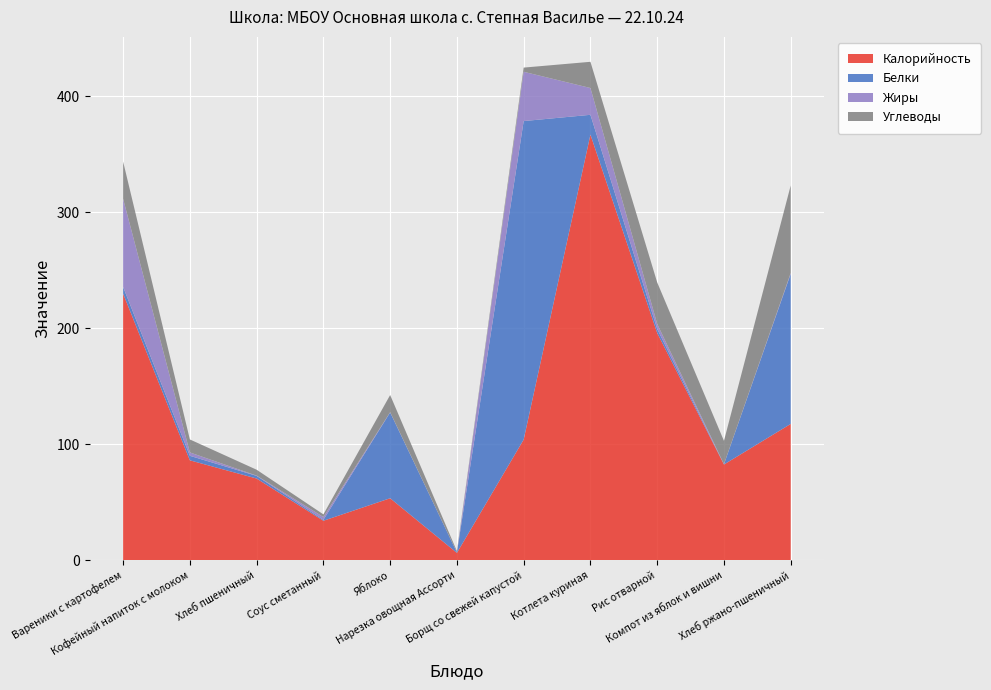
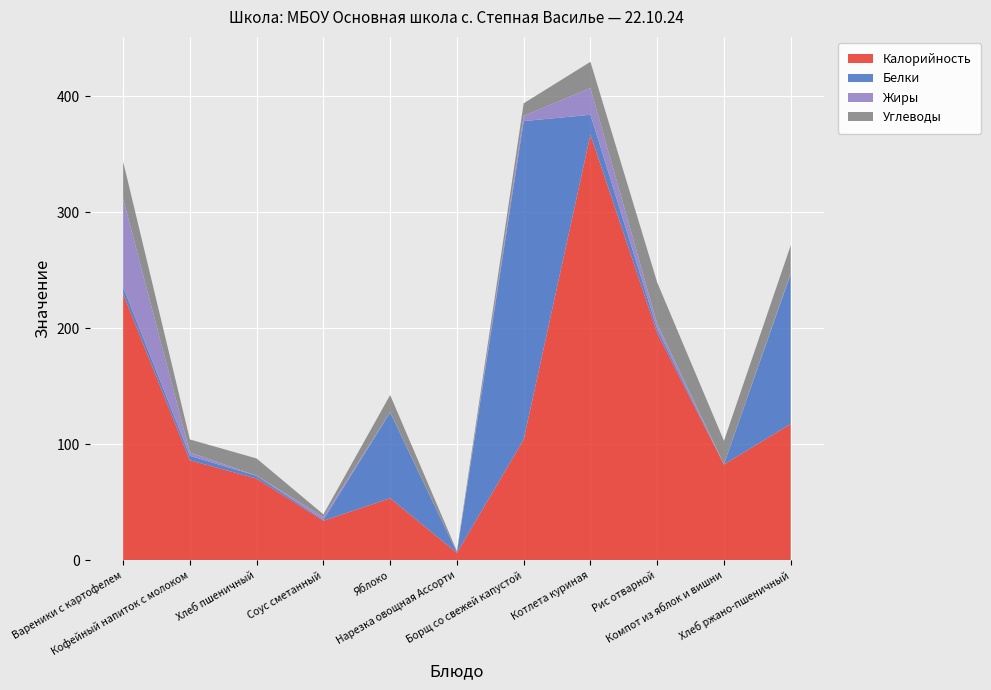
Углеводы, Хлеб пшеничный: 5 -> 15
Жиры, Борщ со свежей капустой: 43 -> 5
Углеводы, Борщ со свежей капустой: 4 -> 11
Углеводы, Хлеб ржано-пшеничный: 76 -> 24
